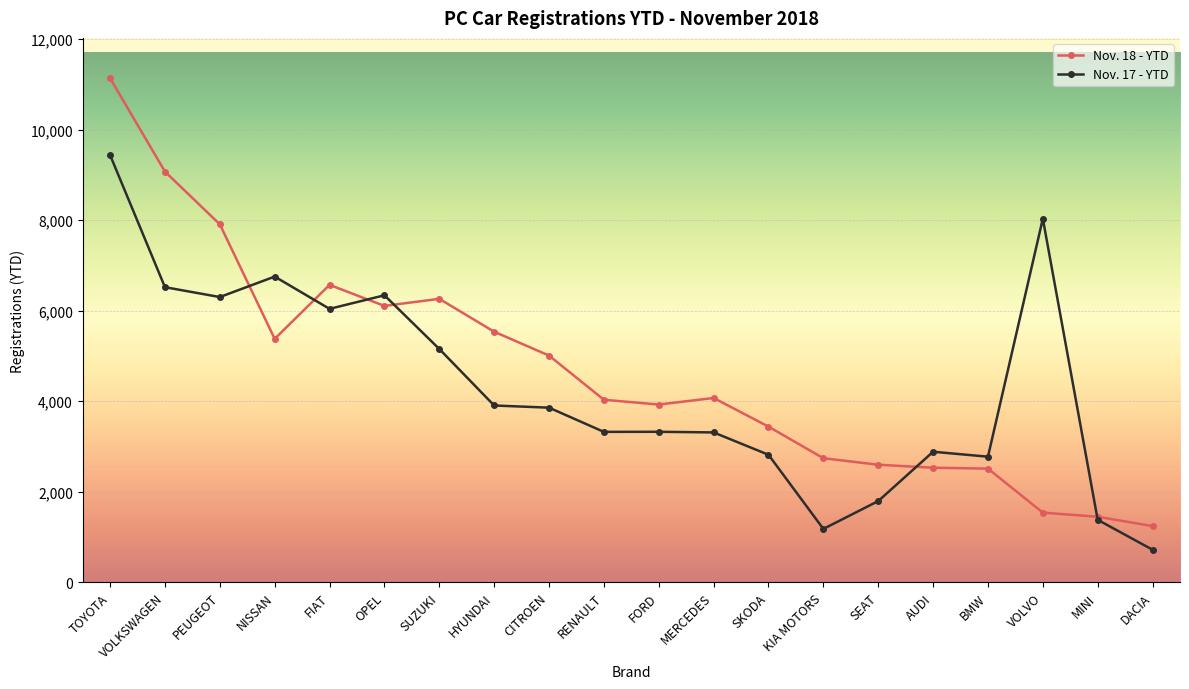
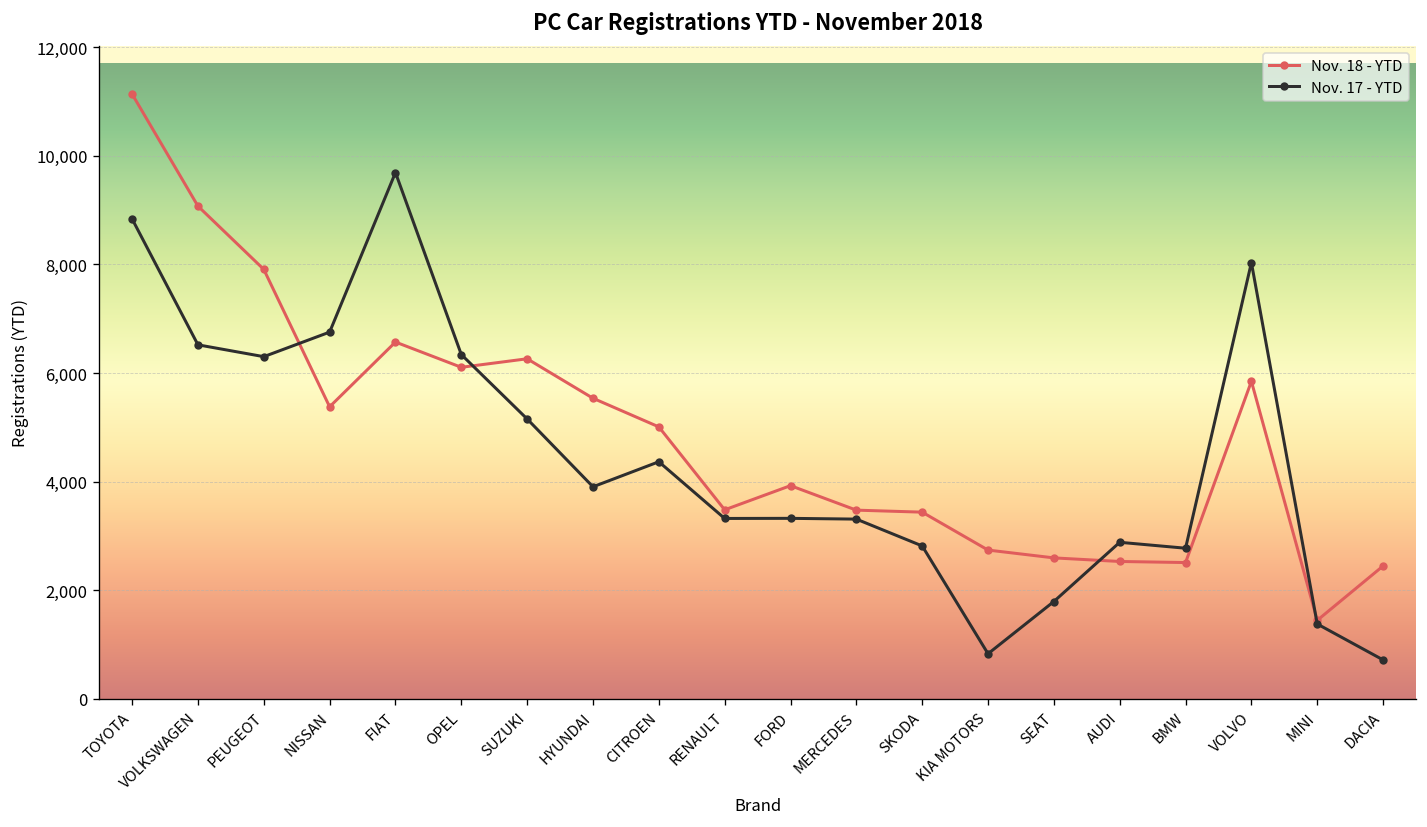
Nov. 17 - YTD, TOYOTA: 9,400 -> 8,800
Nov. 17 - YTD, FIAT: 6,000 -> 9,700
Nov. 17 - YTD, CITROEN: 3,900 -> 4,400
Nov. 18 - YTD, RENAULT: 4,000 -> 3,500
Nov. 18 - YTD, MERCEDES: 4,100 -> 3,500
Nov. 17 - YTD, KIA MOTORS: 1,200 -> 800
Nov. 18 - YTD, VOLVO: 1,500 -> 5,800
Nov. 18 - YTD, DACIA: 1,200 -> 2,400
